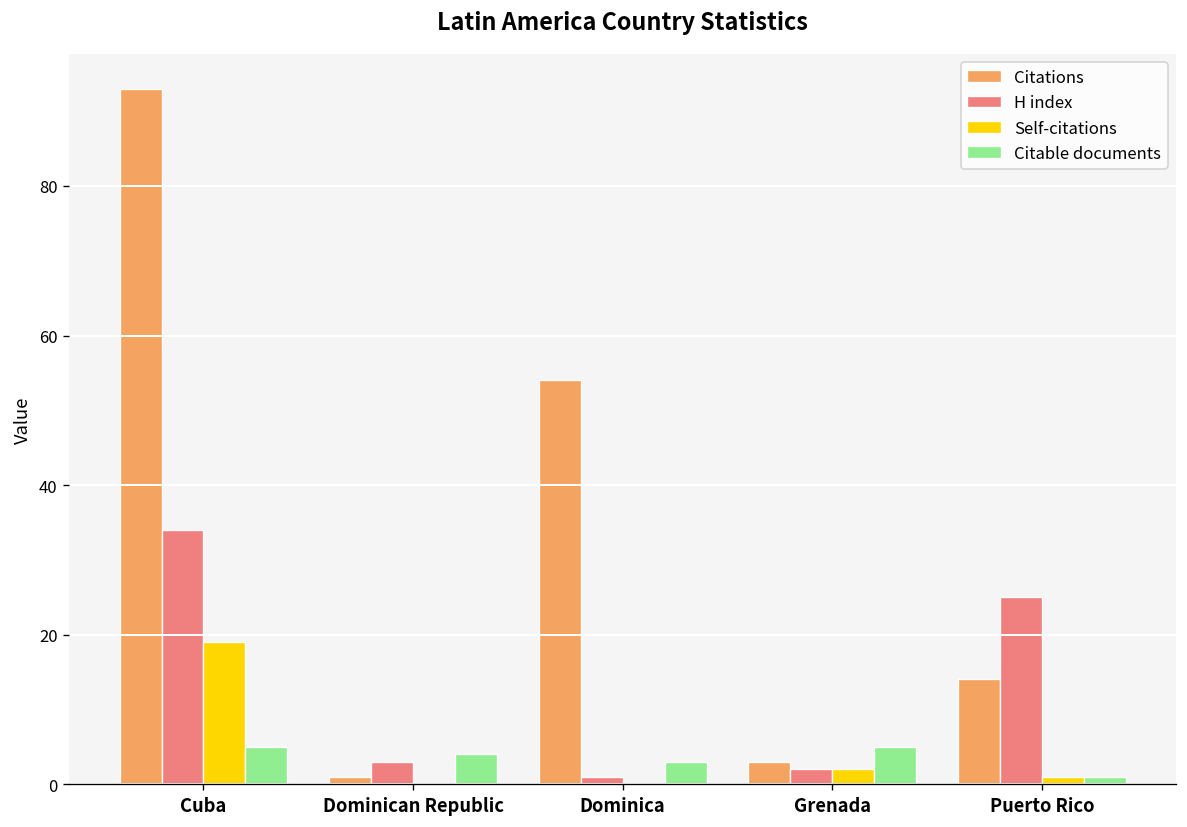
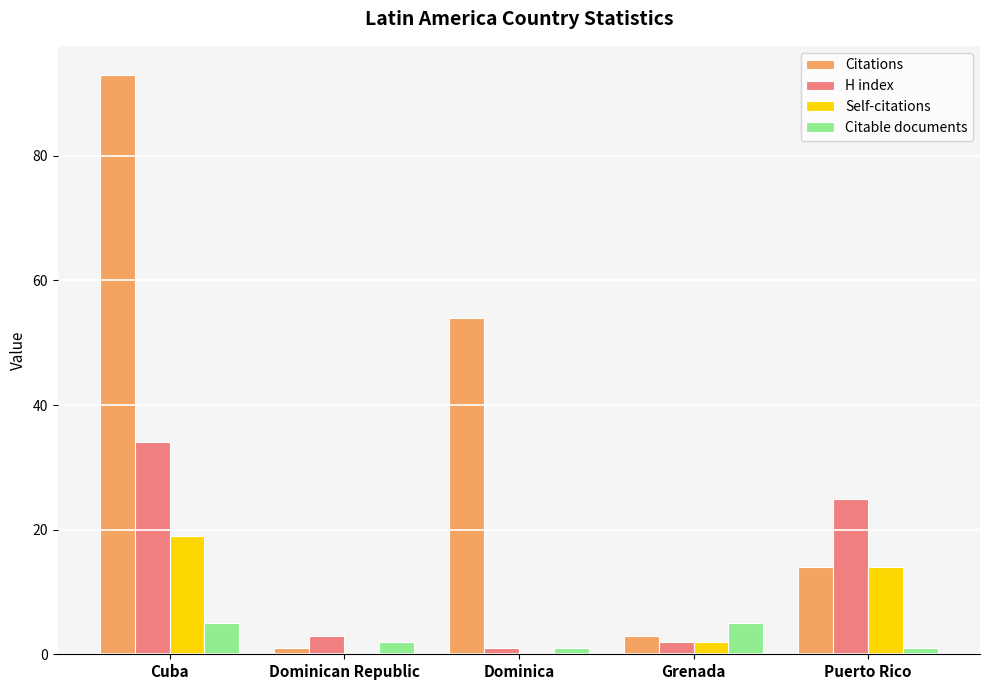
Citable documents, Dominican Republic: 4 -> 2
Citable documents, Dominica: 3 -> 1
Self-citations, Puerto Rico: 1 -> 14
